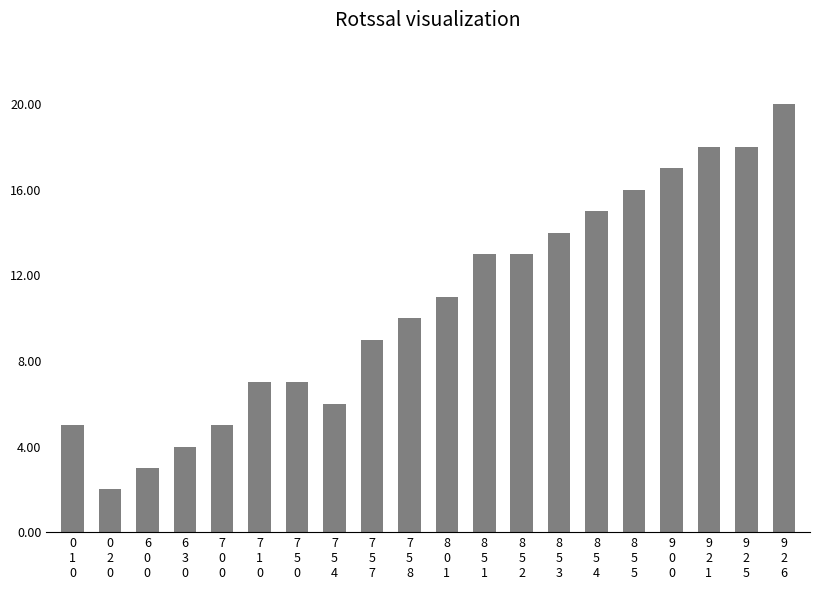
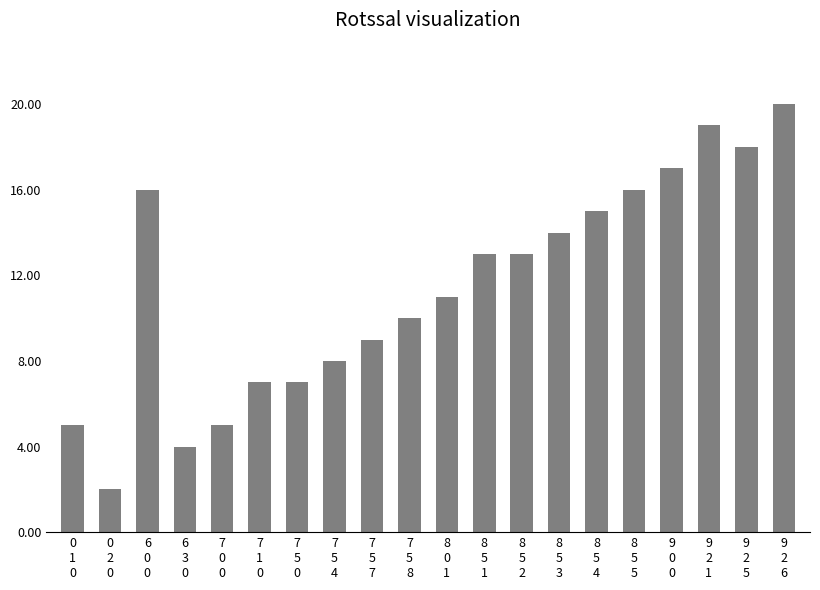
6 0 0: 3 -> 16
7 5 4: 6 -> 8
9 2 1: 18 -> 19
